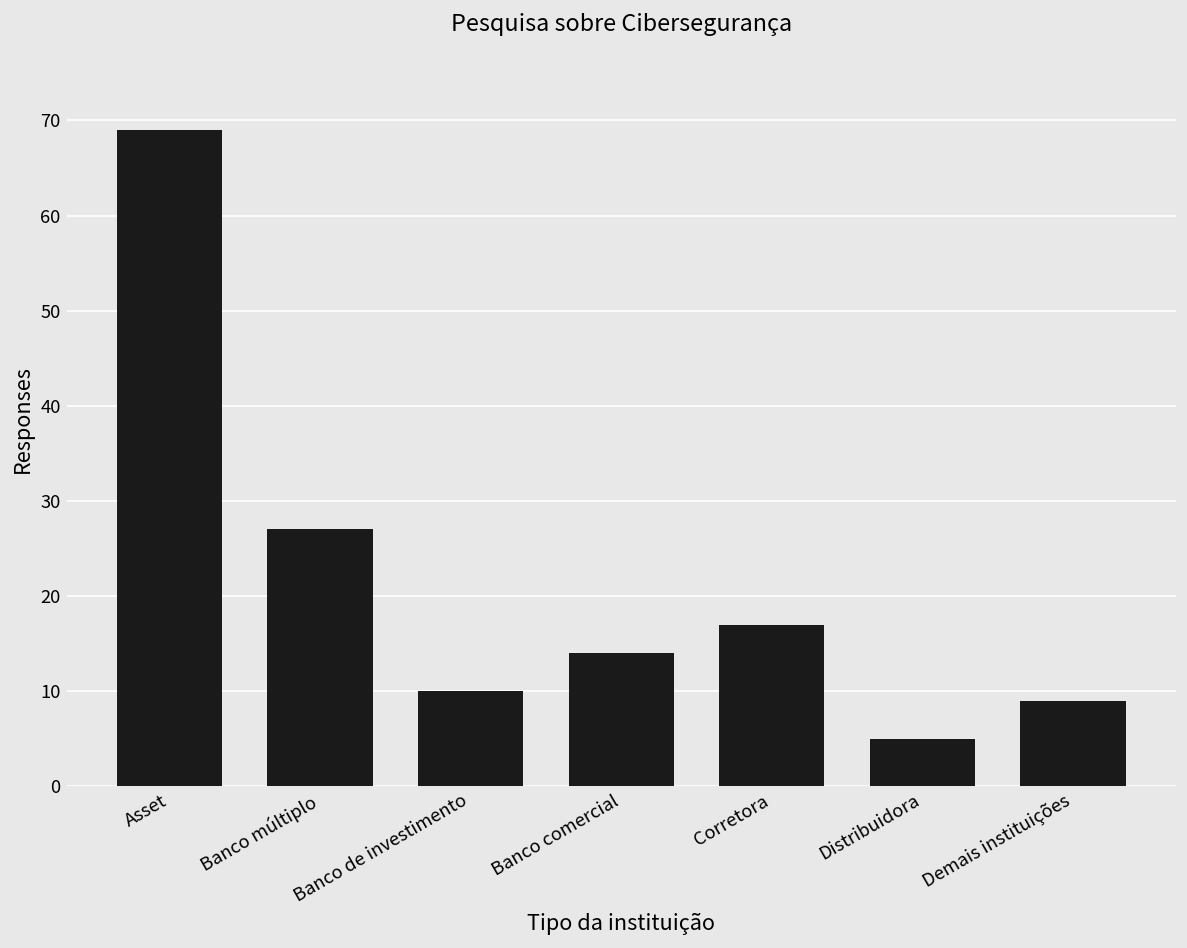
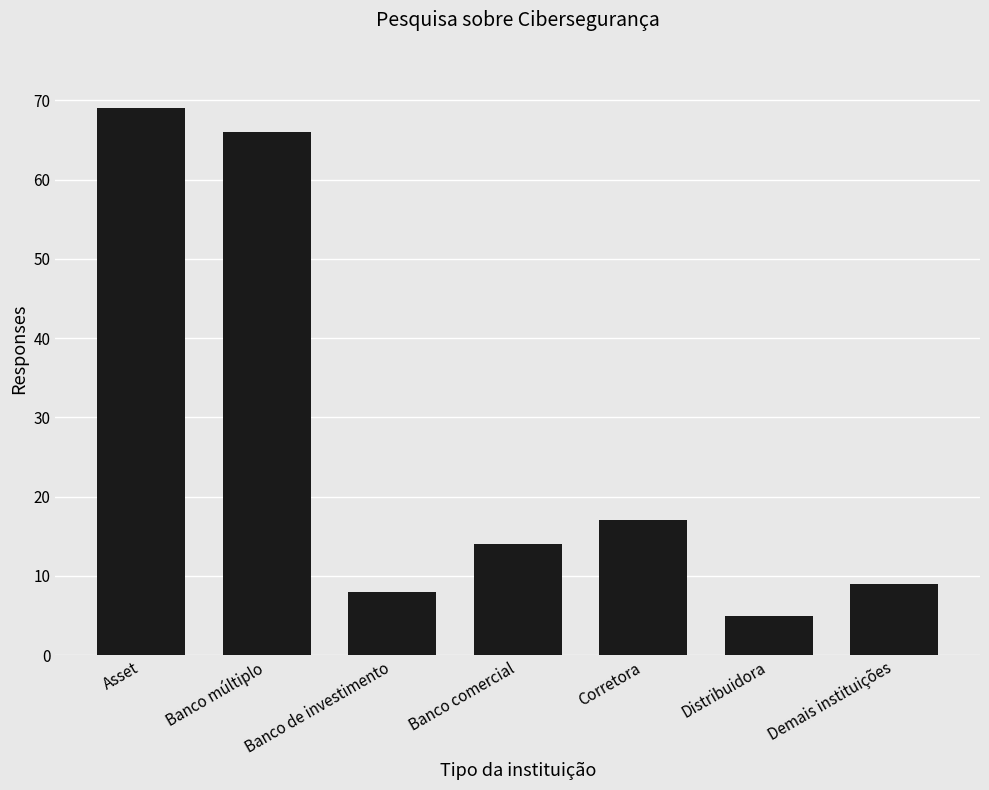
Banco múltiplo: 27 -> 66
Banco de investimento: 10 -> 8
